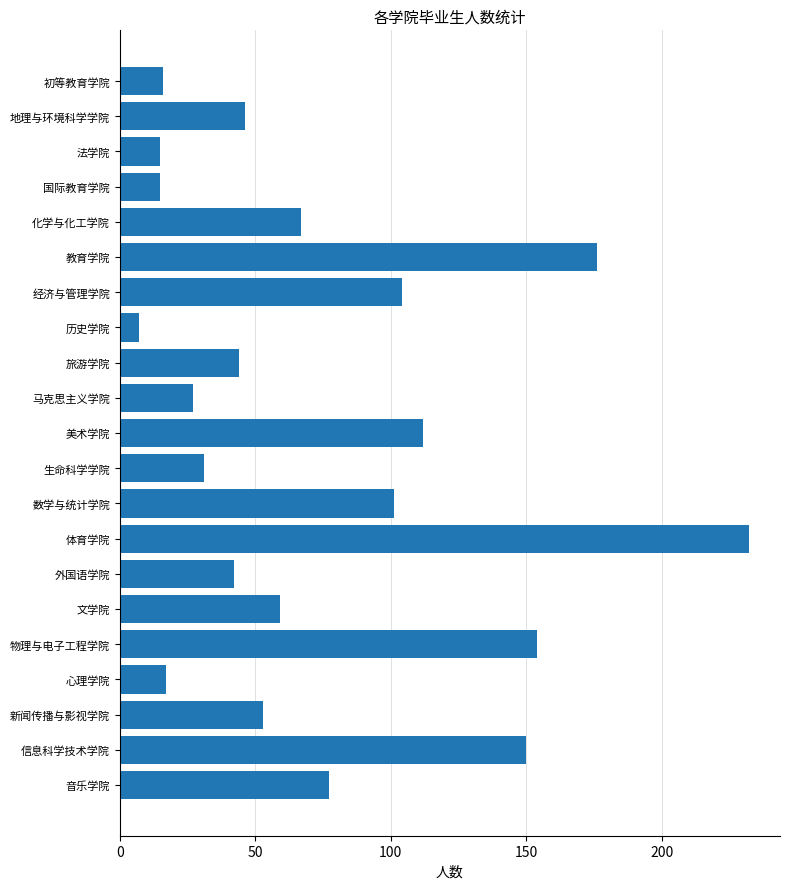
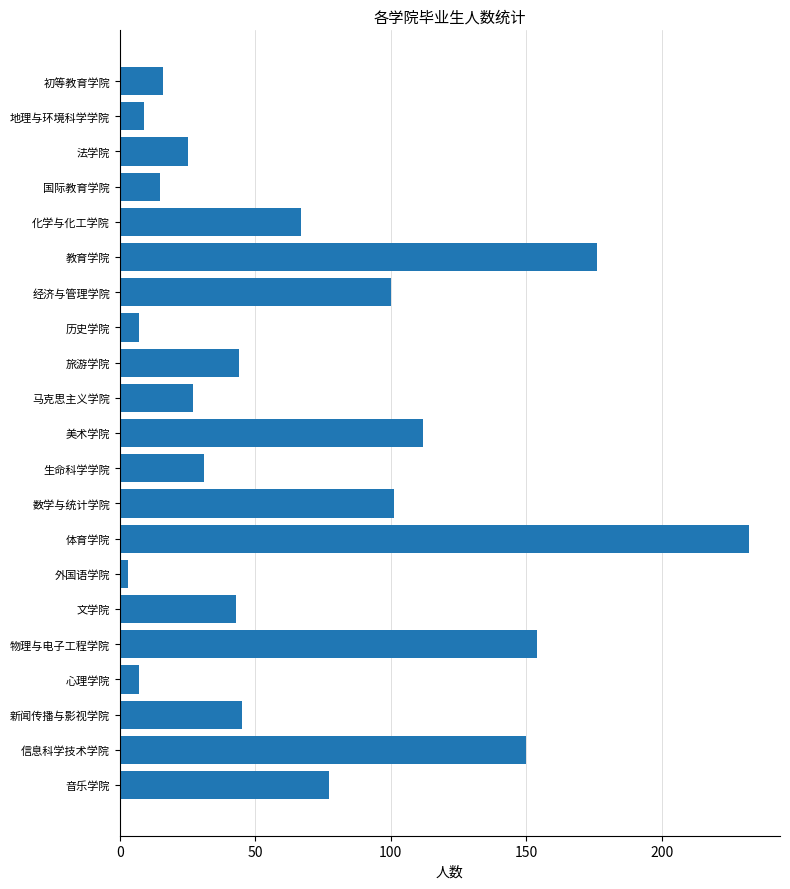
地理与环境科学学院: 46 -> 9
法学院: 15 -> 25
经济与管理学院: 104 -> 100
外国语学院: 42 -> 3
文学院: 59 -> 43
心理学院: 17 -> 7
新闻传播与影视学院: 53 -> 45
